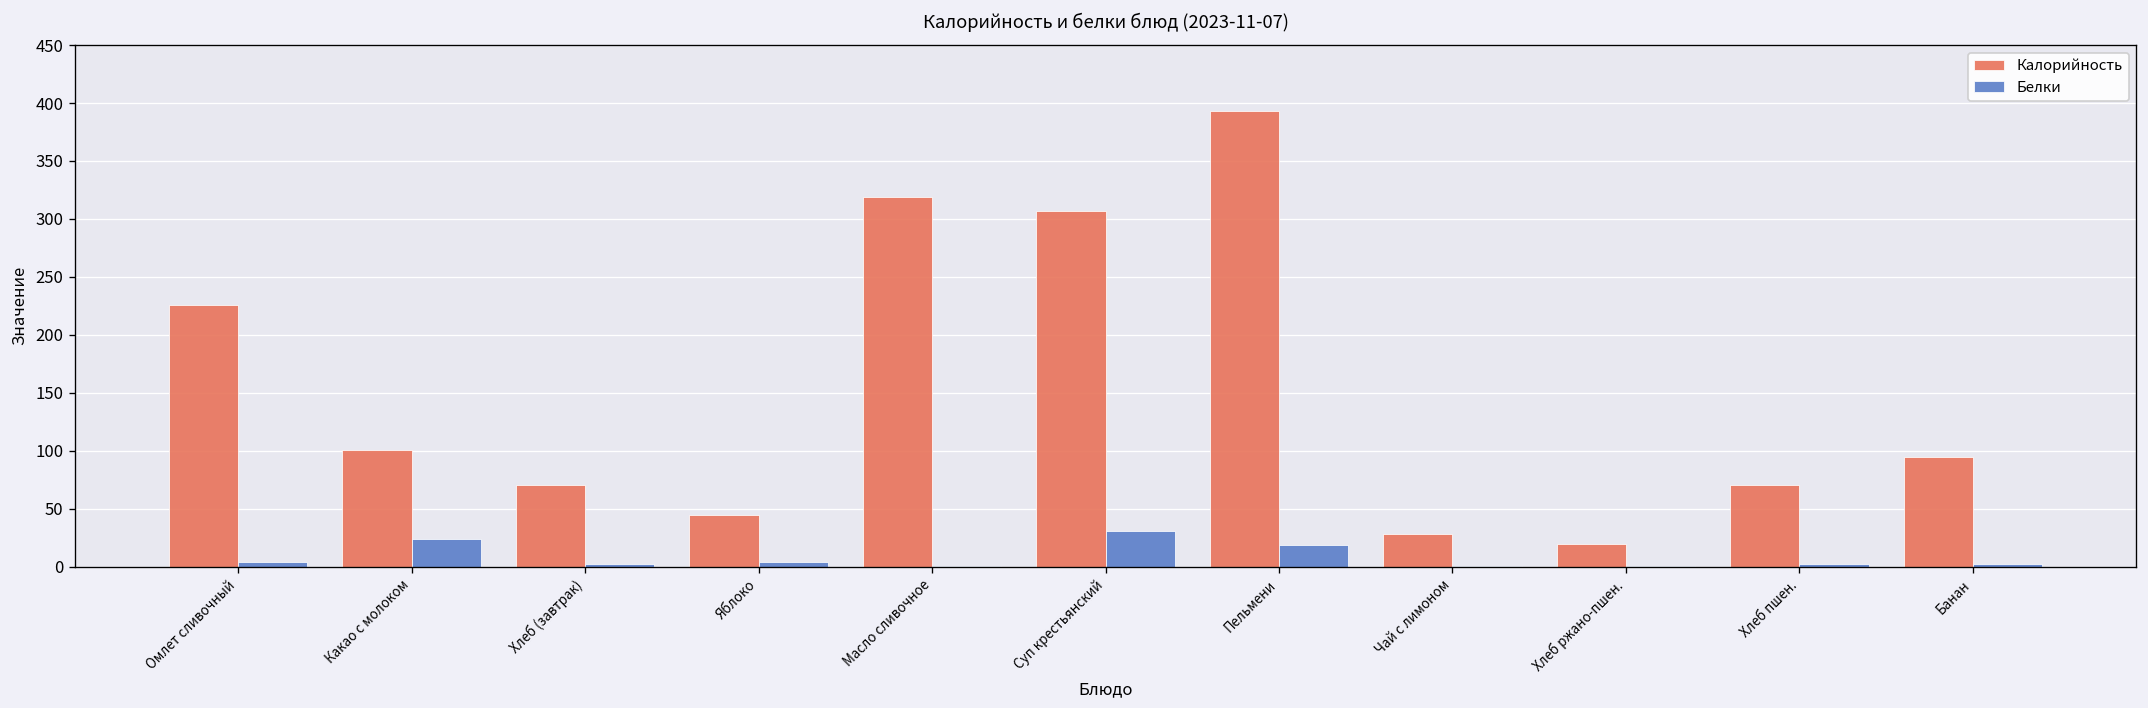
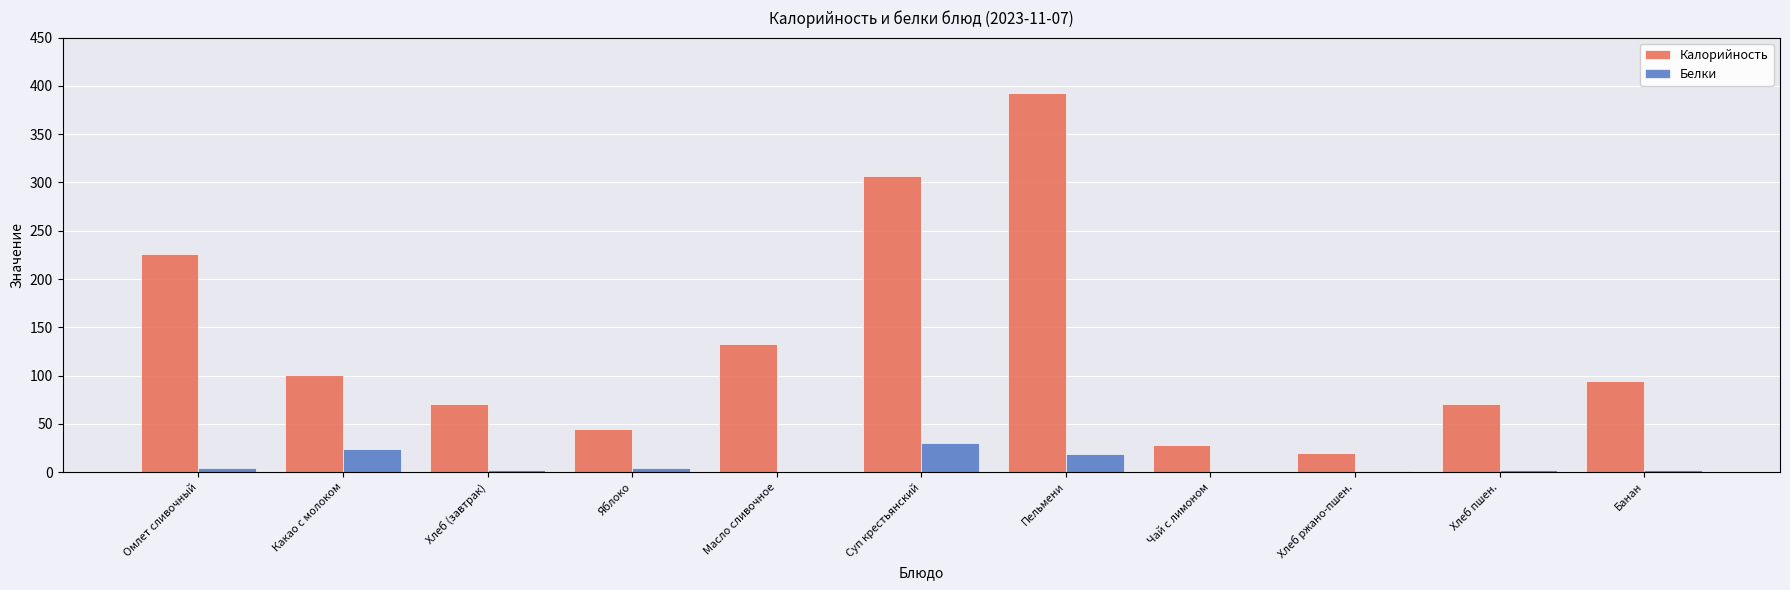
Калорийность, Масло сливочное: 320 -> 130
